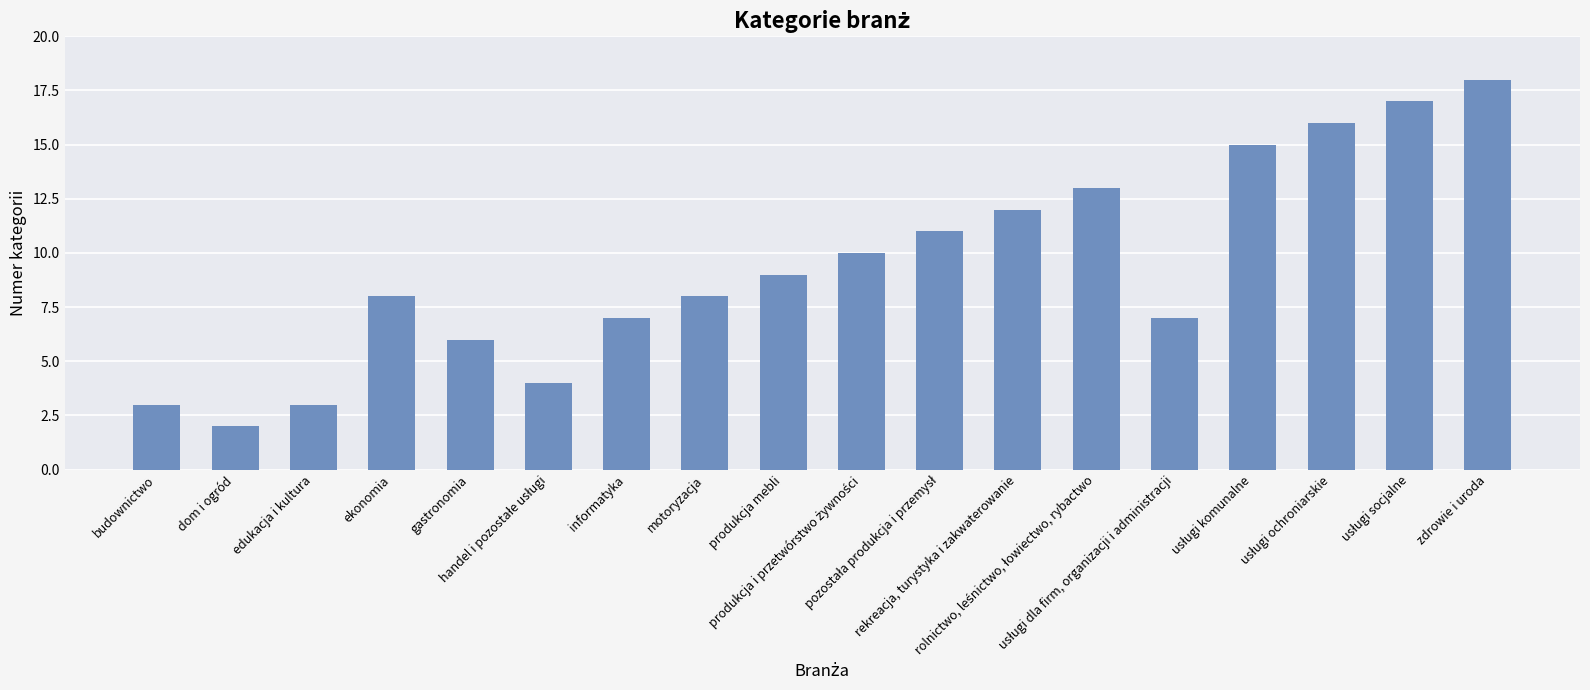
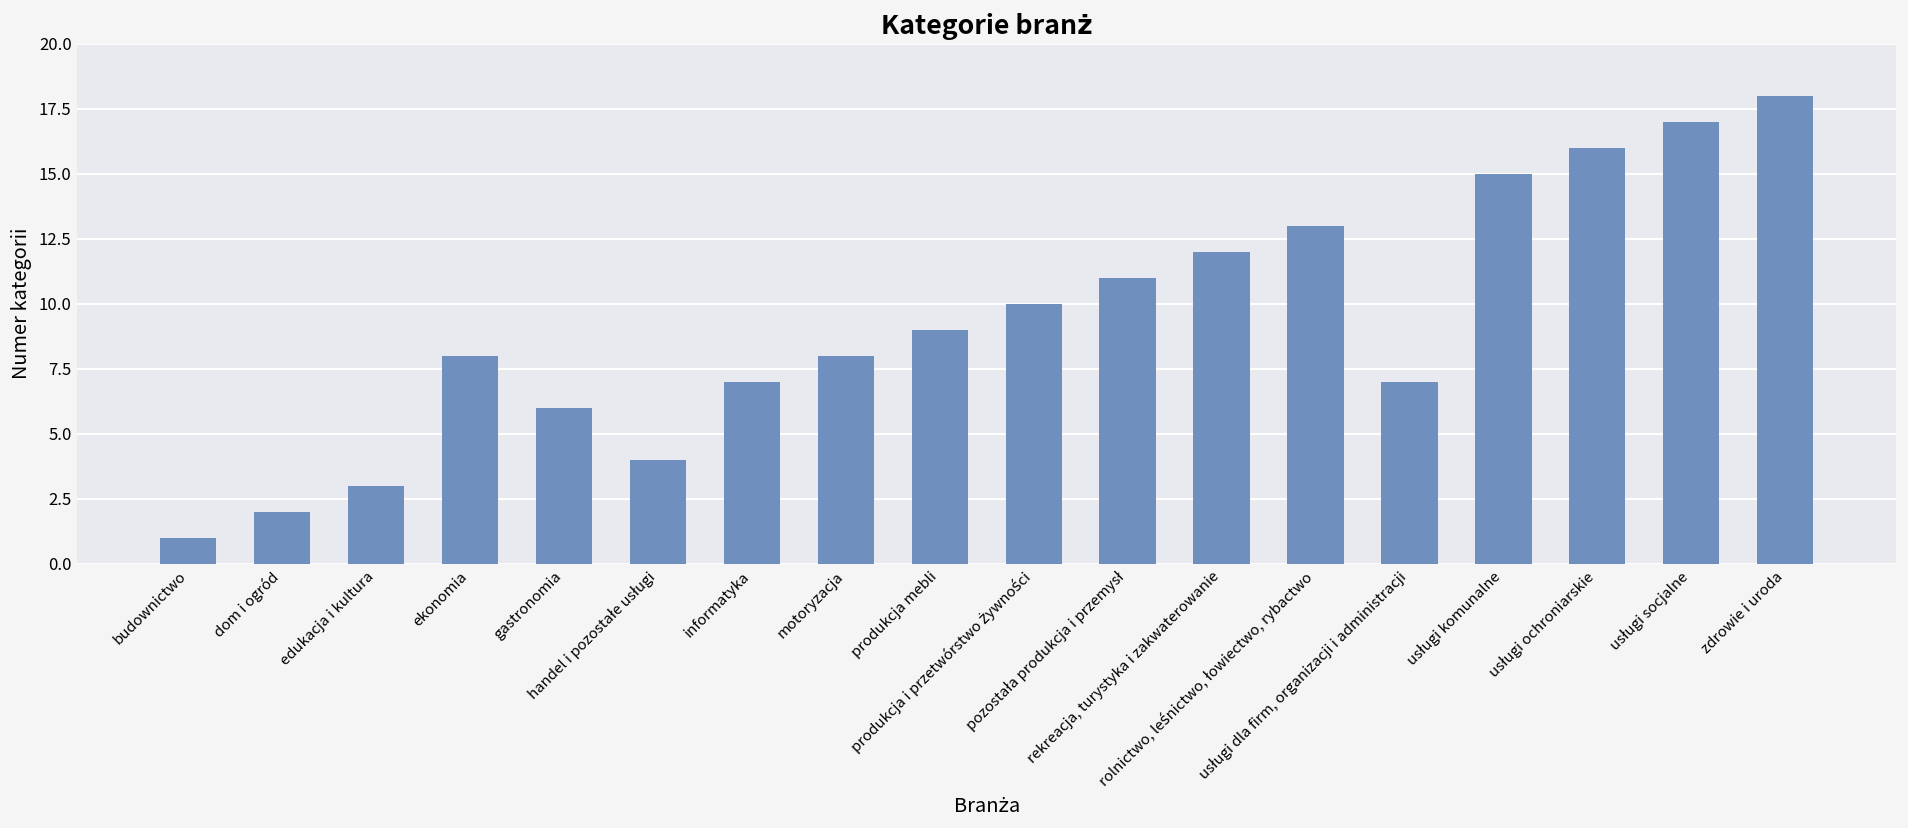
budownictwo: 3 -> 1
